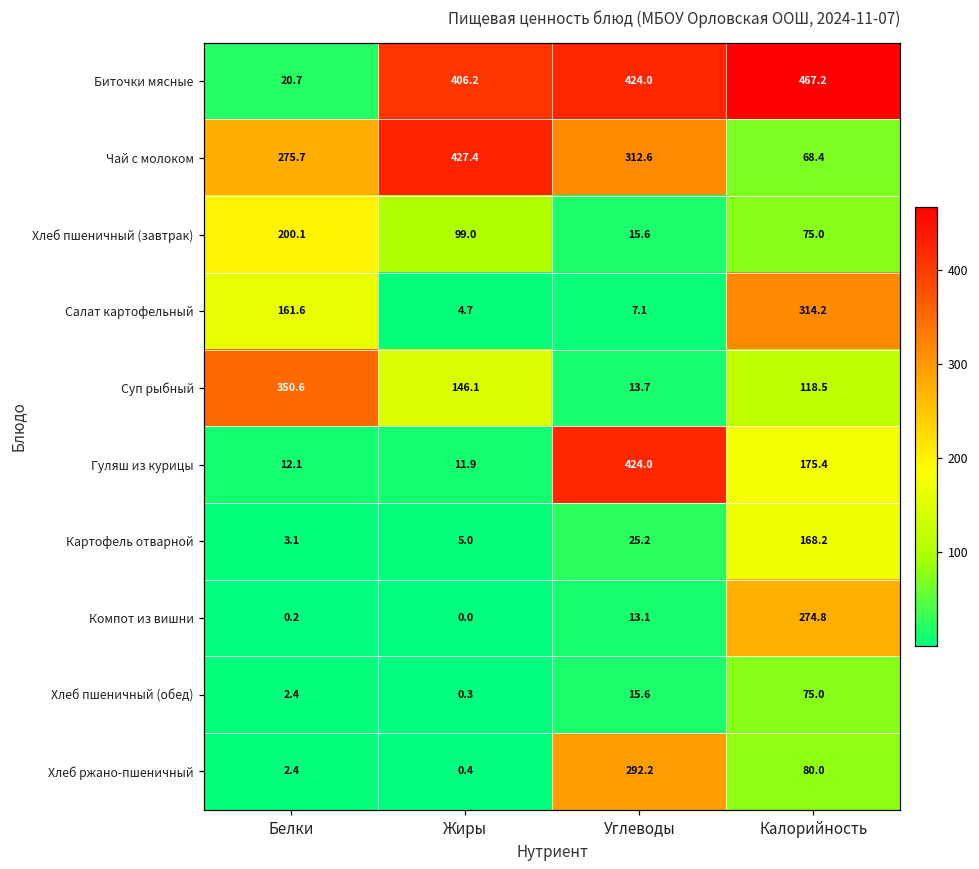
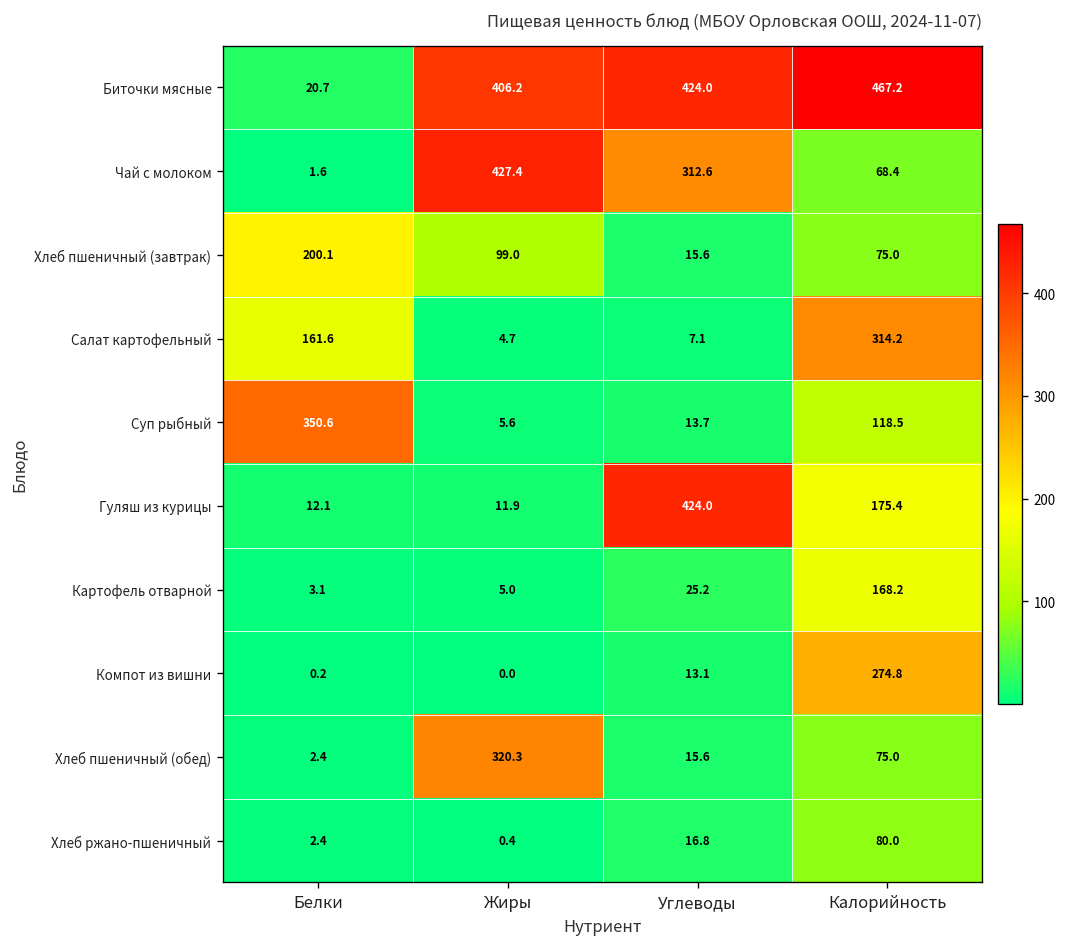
Чай с молоком, Белки: 275.7 -> 1.6
Суп рыбный, Жиры: 146.1 -> 5.6
Хлеб пшеничный (обед), Жиры: 0.3 -> 320.3
Хлеб ржано-пшеничный, Углеводы: 292.2 -> 16.8
